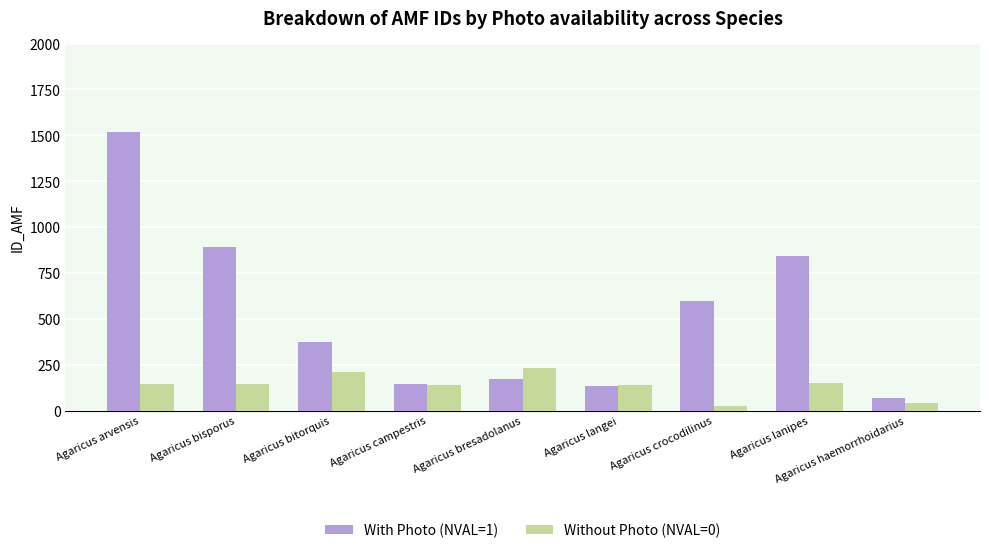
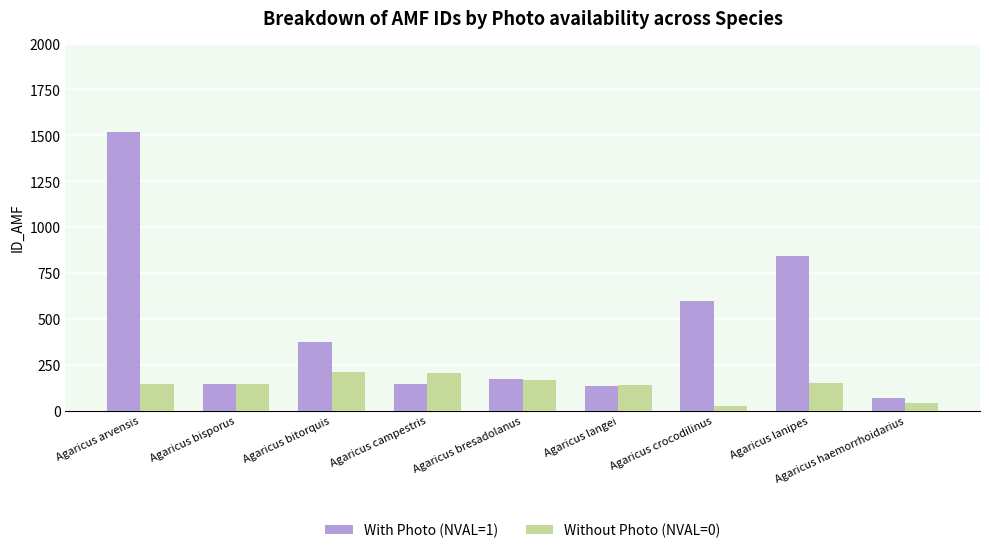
With Photo (NVAL=1), Agaricus bisporus: 890 -> 140
Without Photo (NVAL=0), Agaricus campestris: 140 -> 200
Without Photo (NVAL=0), Agaricus bresadolanus: 230 -> 170
